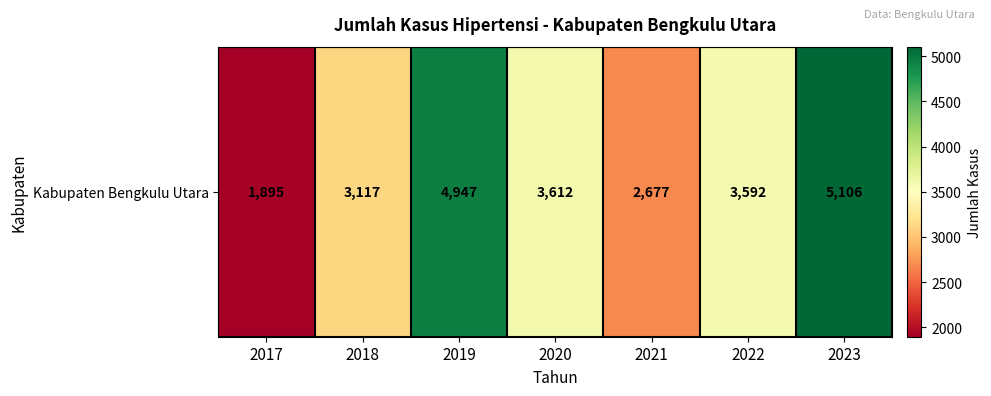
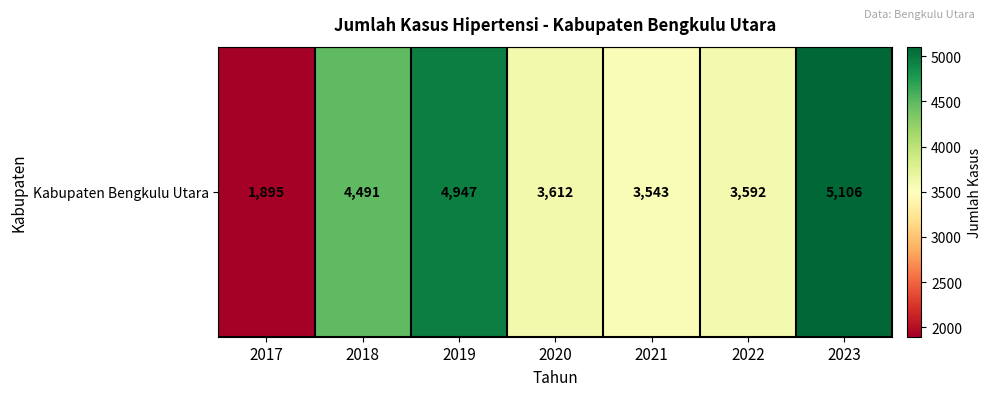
Kabupaten Bengkulu Utara, 2018: 3,117 -> 4,491
Kabupaten Bengkulu Utara, 2021: 2,677 -> 3,543
